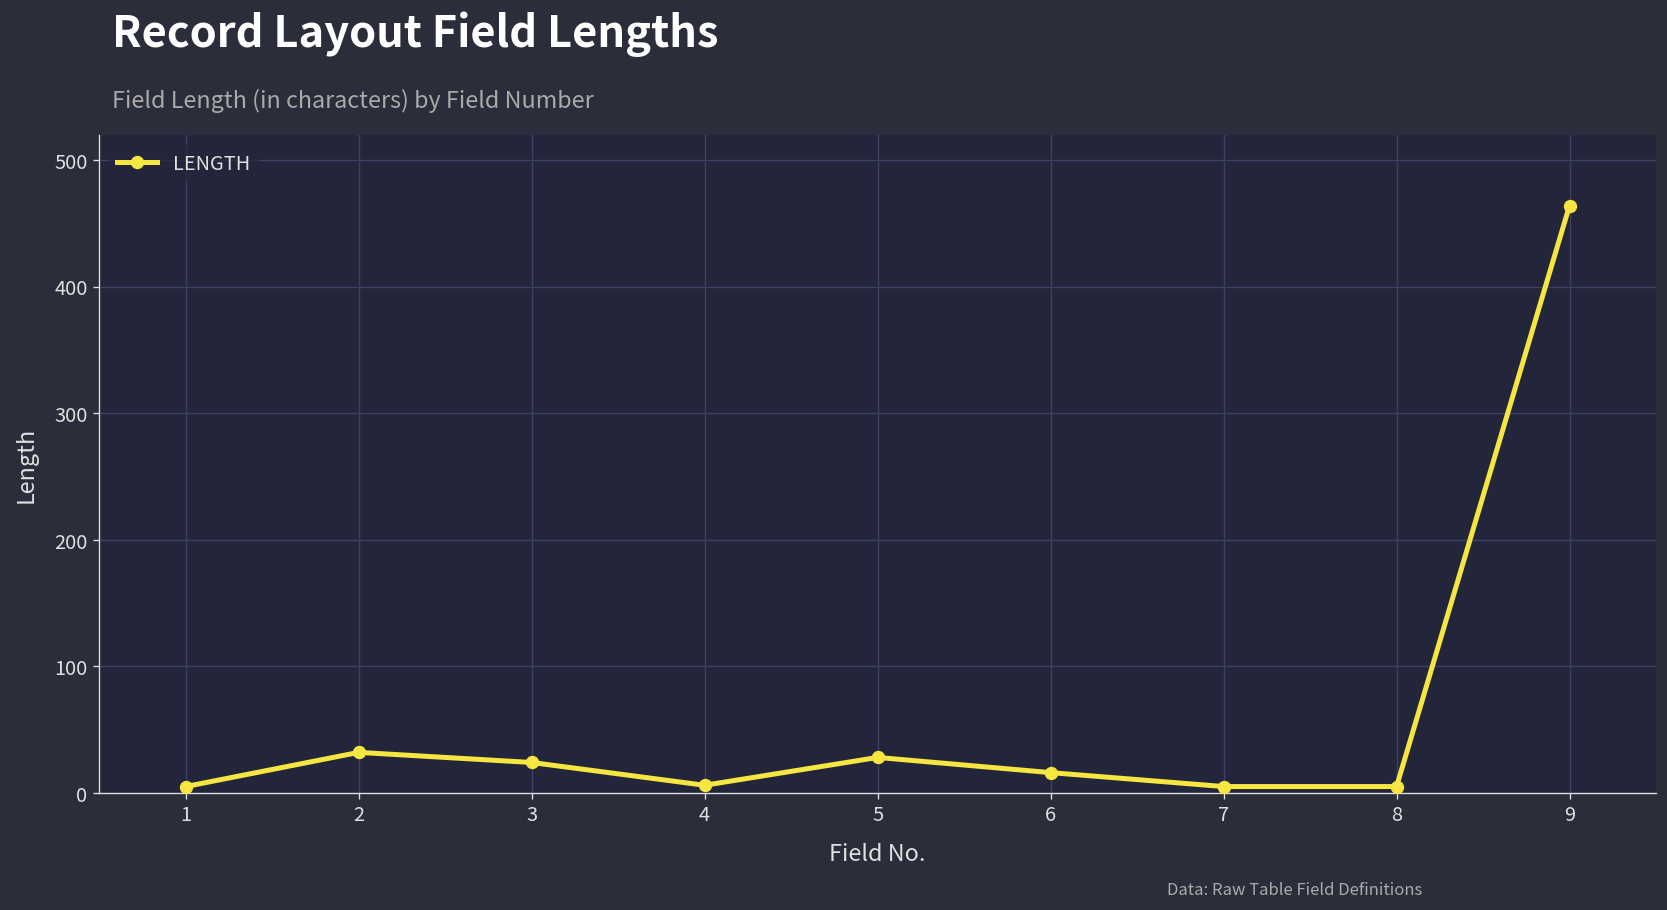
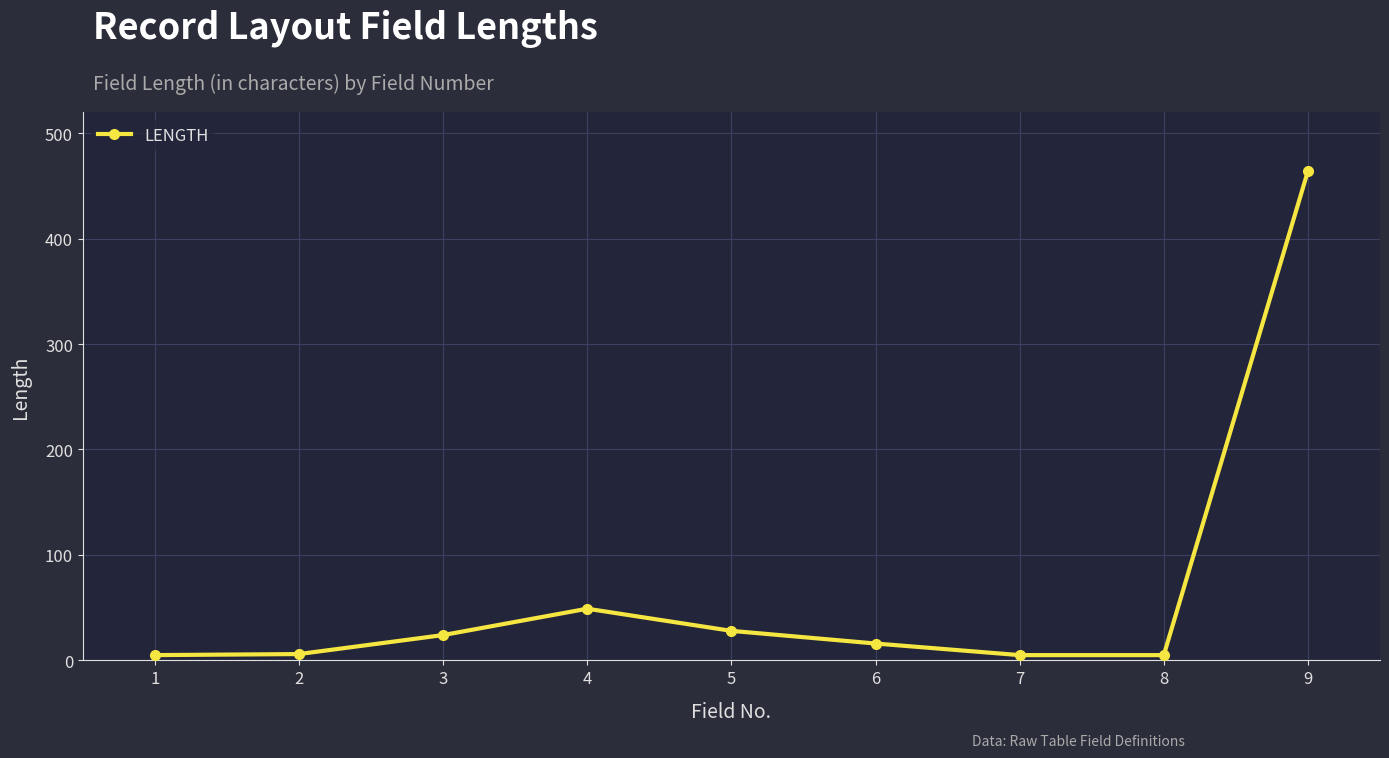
2: 32 -> 6
4: 6 -> 49
